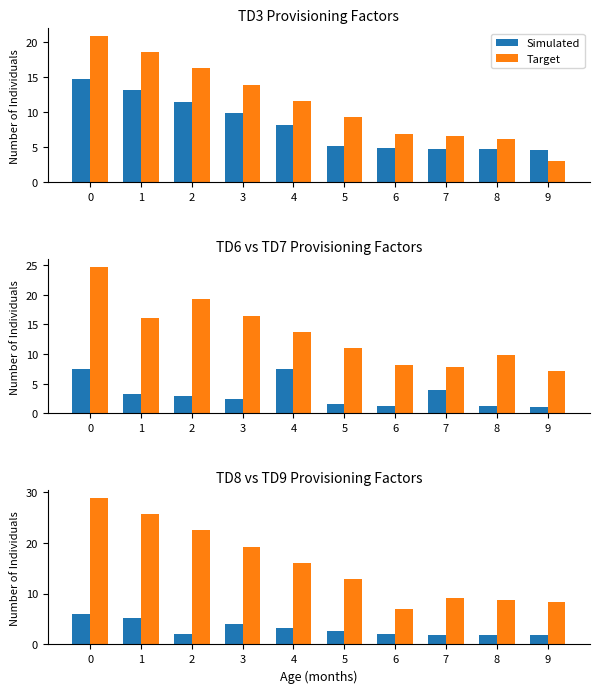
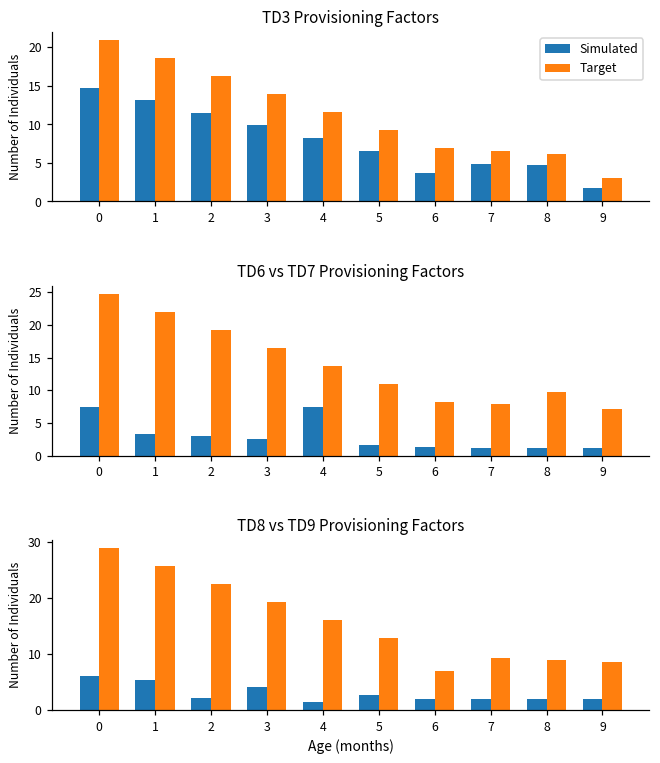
TD3 Provisioning Factors, Simulated, 5: 5 -> 7
TD3 Provisioning Factors, Simulated, 6: 5 -> 4
TD3 Provisioning Factors, Simulated, 9: 5 -> 2
TD6 vs TD7 Provisioning Factors, Target, 1: 16 -> 22
TD6 vs TD7 Provisioning Factors, Simulated, 7: 4 -> 1
TD8 vs TD9 Provisioning Factors, Simulated, 4: 3 -> 1
